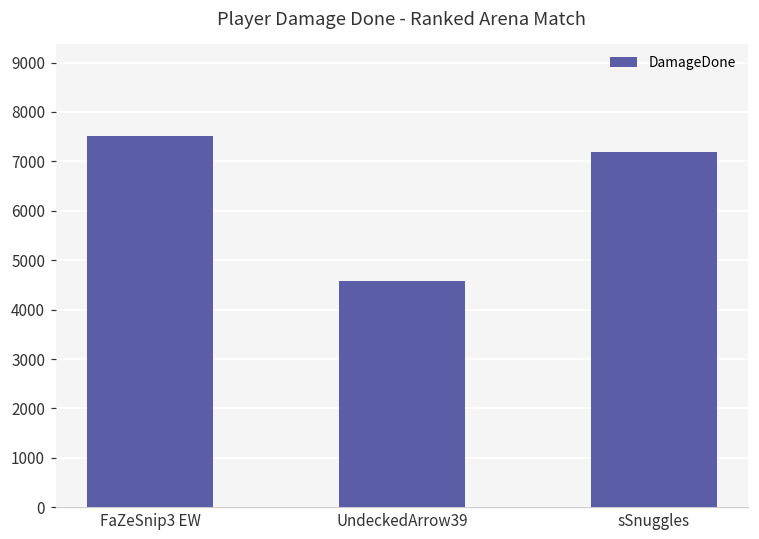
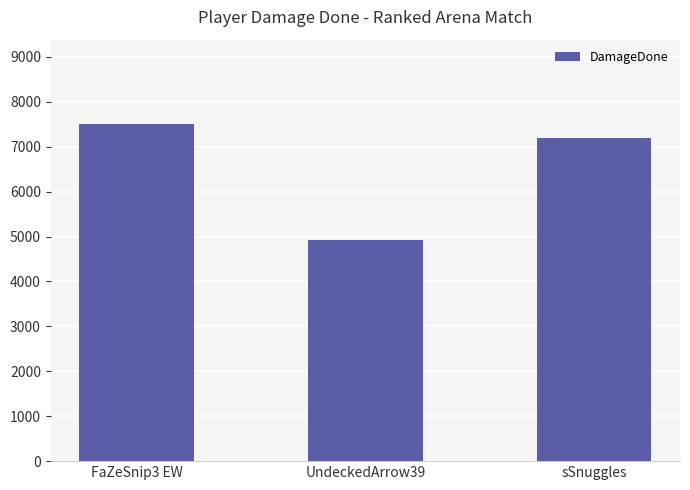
UndeckedArrow39: 4600 -> 4900
